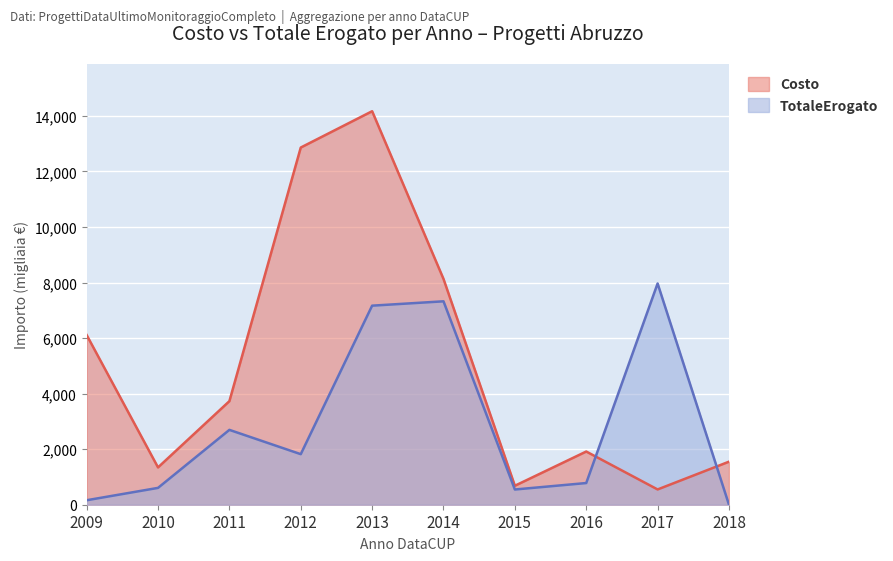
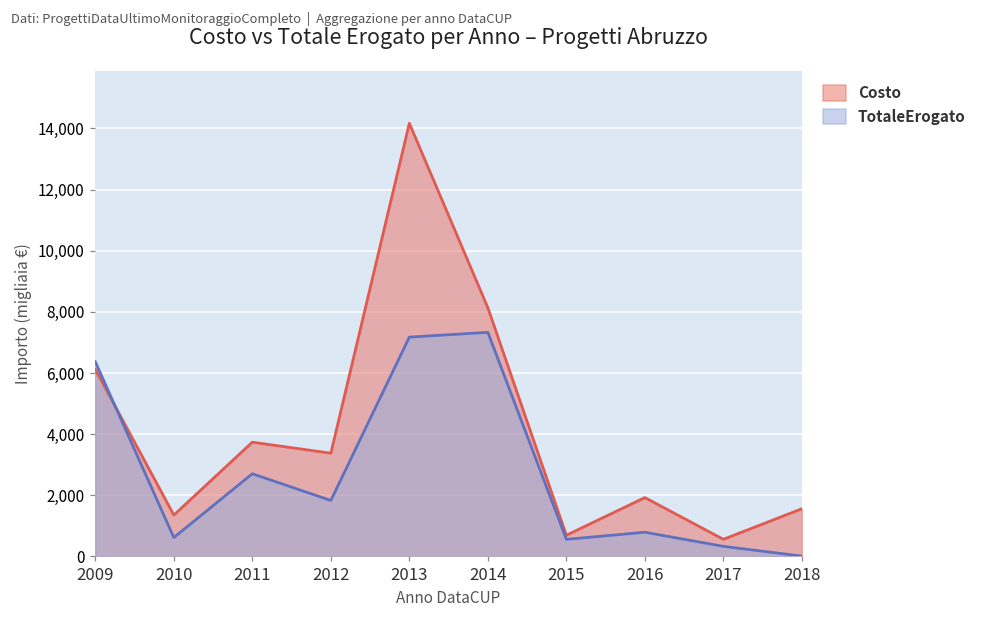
TotaleErogato, 2009: 200 -> 6,400
Costo, 2012: 12,900 -> 3,400
TotaleErogato, 2017: 8,000 -> 300
